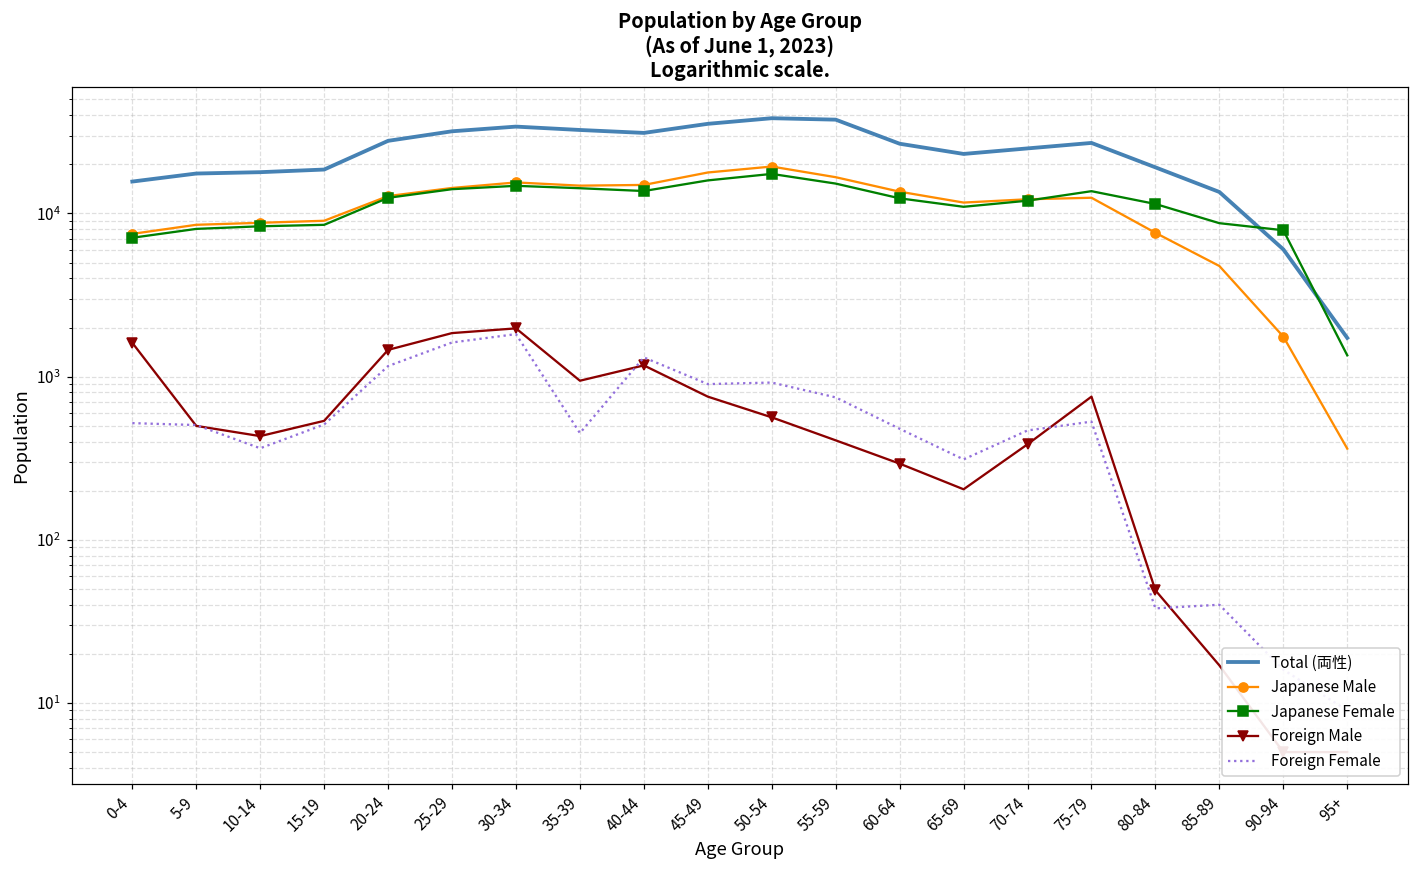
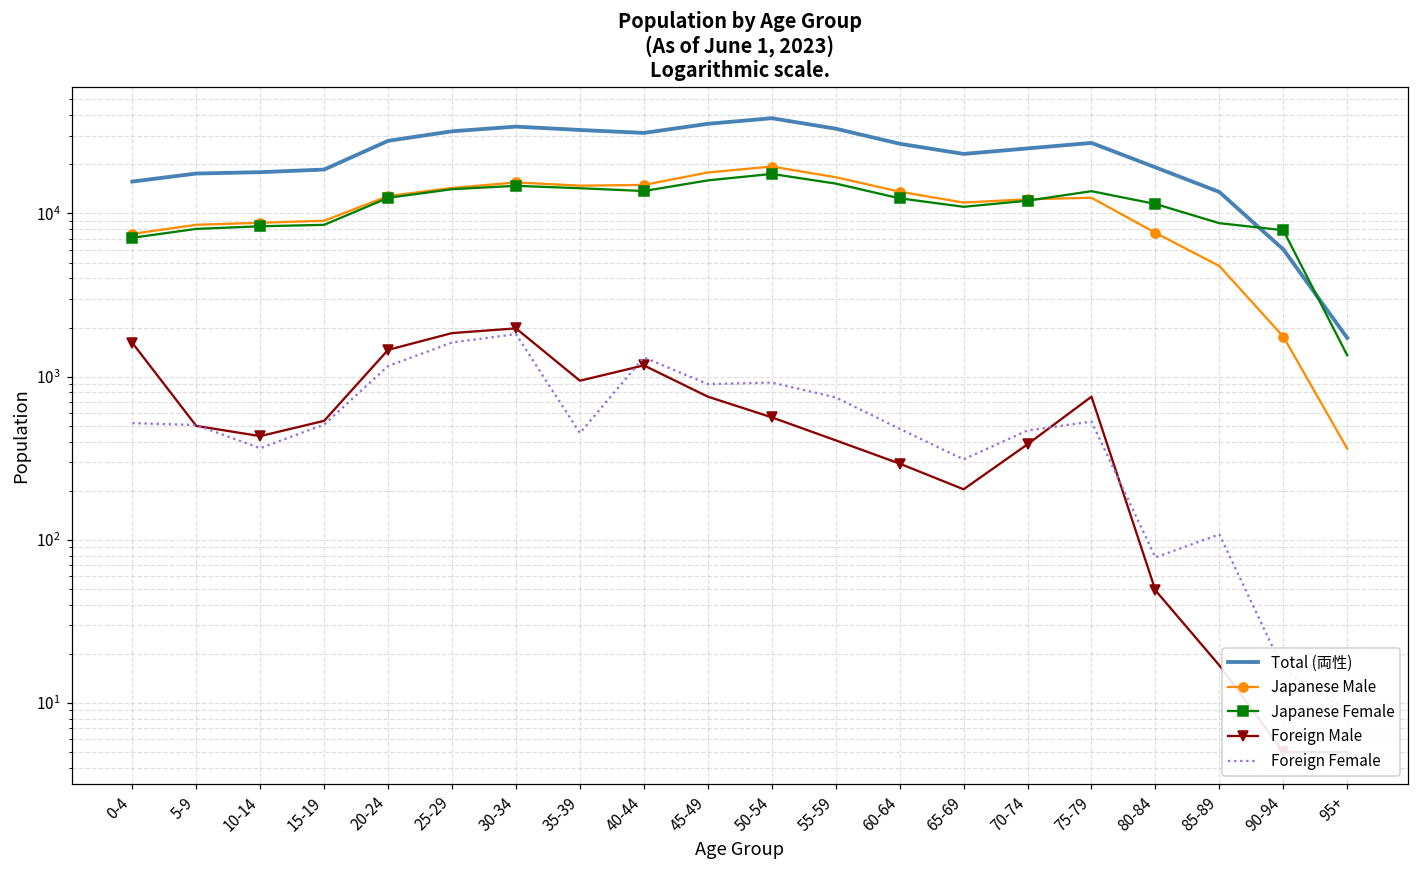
Total (両性), 55-59: 38000 -> 33000
Foreign Female, 80-84: 38 -> 80
Foreign Female, 85-89: 40 -> 110
